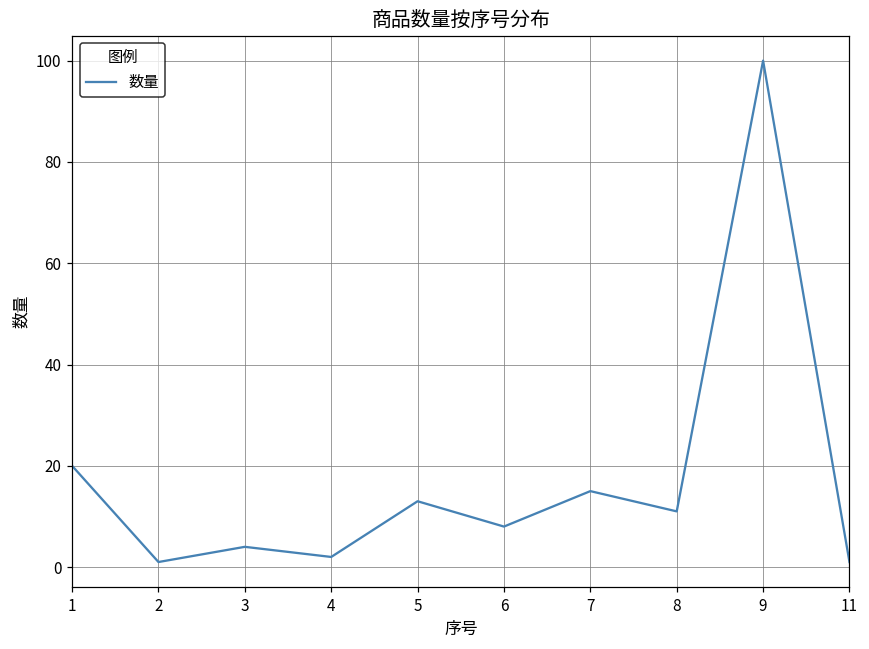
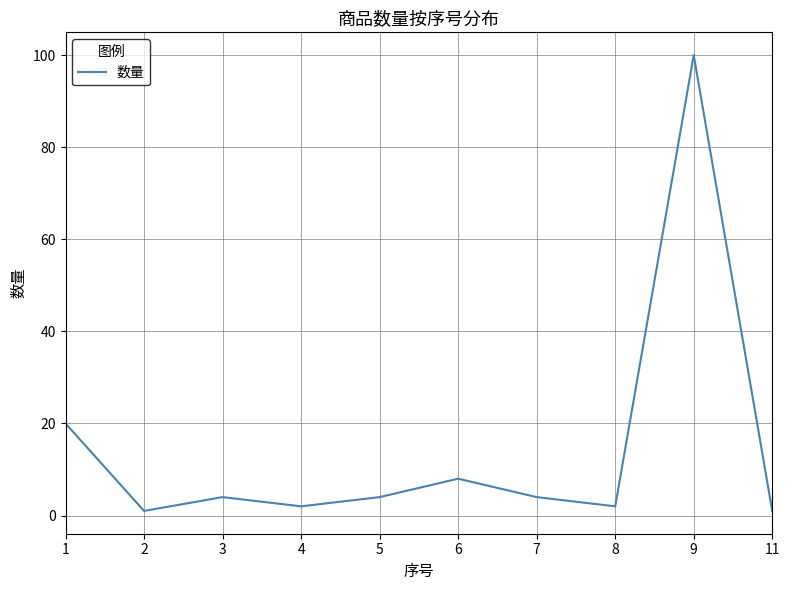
5: 13 -> 4
7: 15 -> 4
8: 11 -> 2
